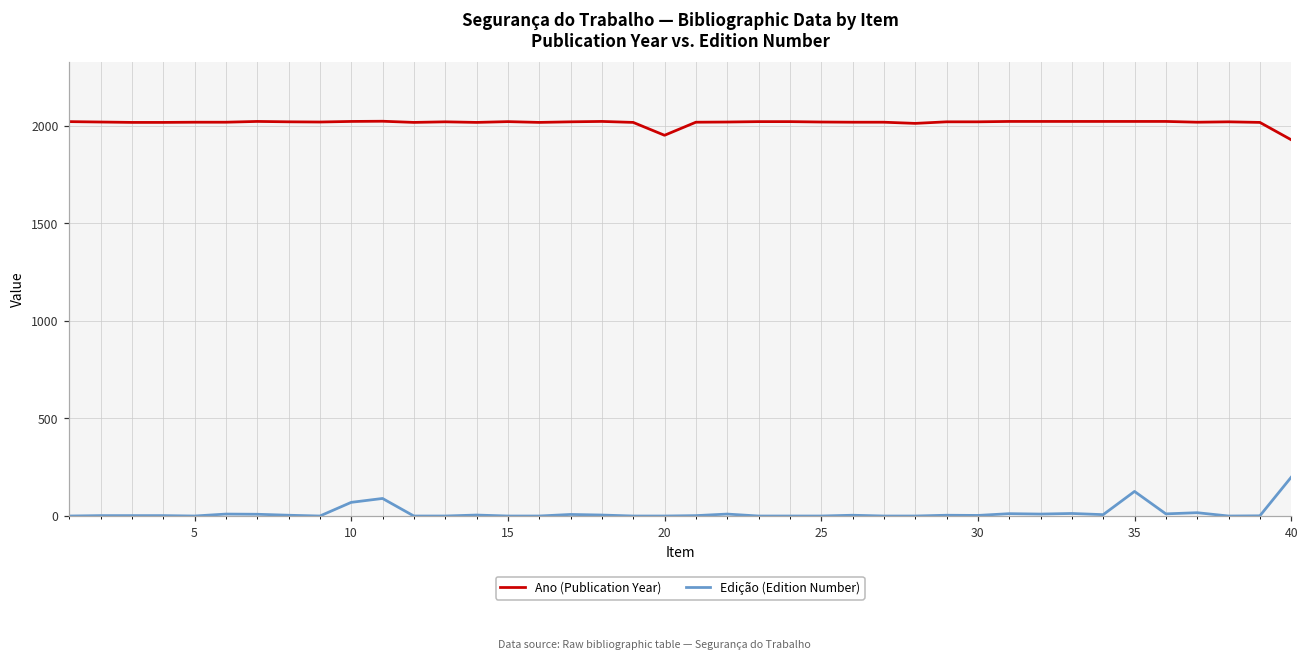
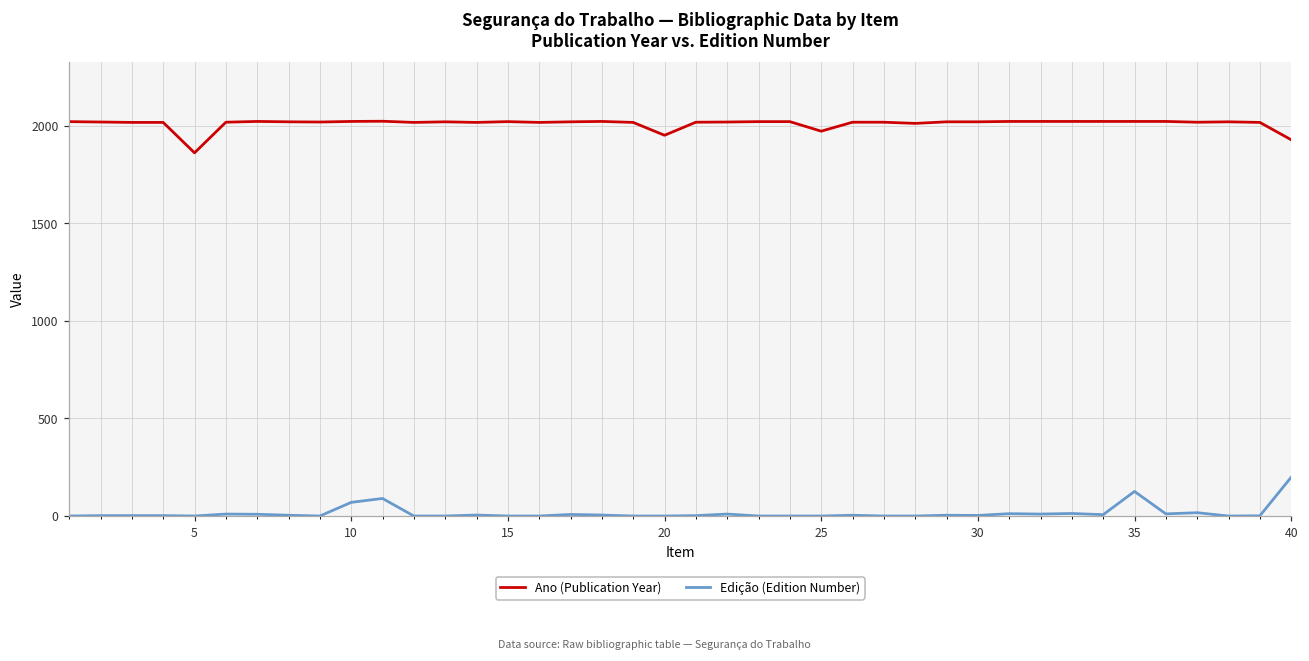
Ano (Publication Year), 5: 2020 -> 1860
Ano (Publication Year), 25: 2020 -> 1970
